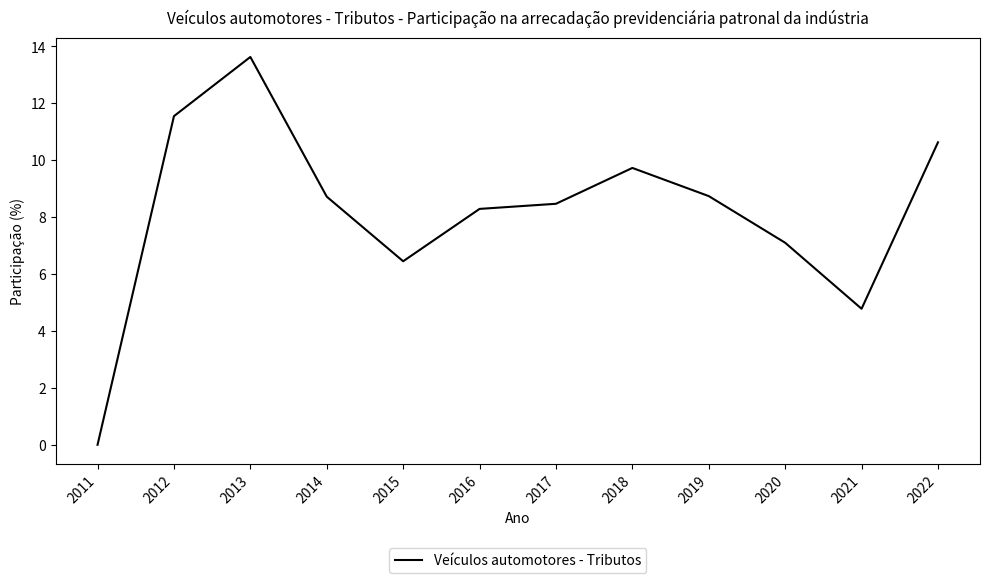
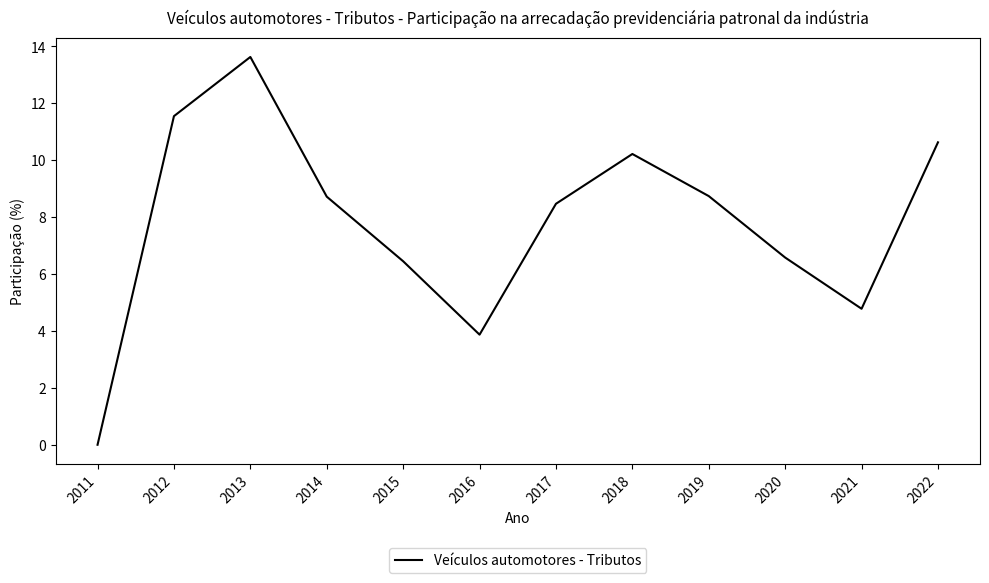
2016: 8.3 -> 3.9
2018: 9.7 -> 10.2
2020: 7.1 -> 6.6
